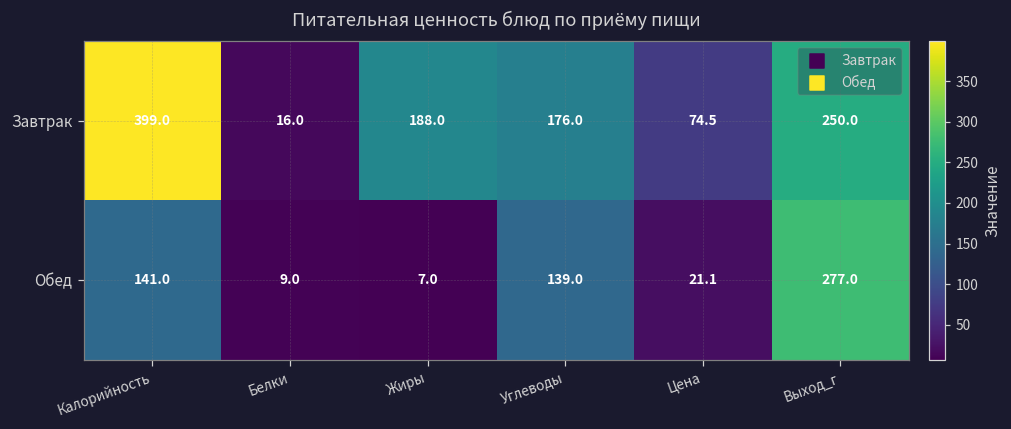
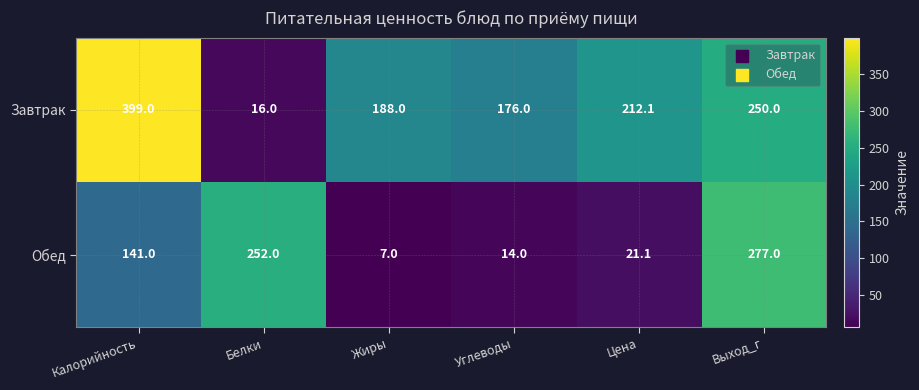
Завтрак, Цена: 74.5 -> 212.1
Обед, Белки: 9.0 -> 252.0
Обед, Углеводы: 139.0 -> 14.0
